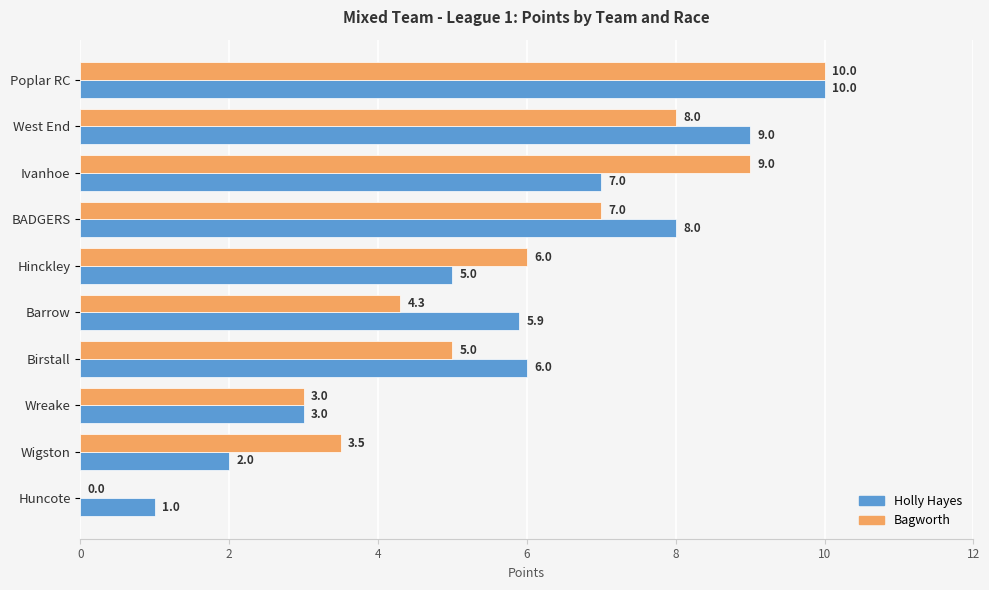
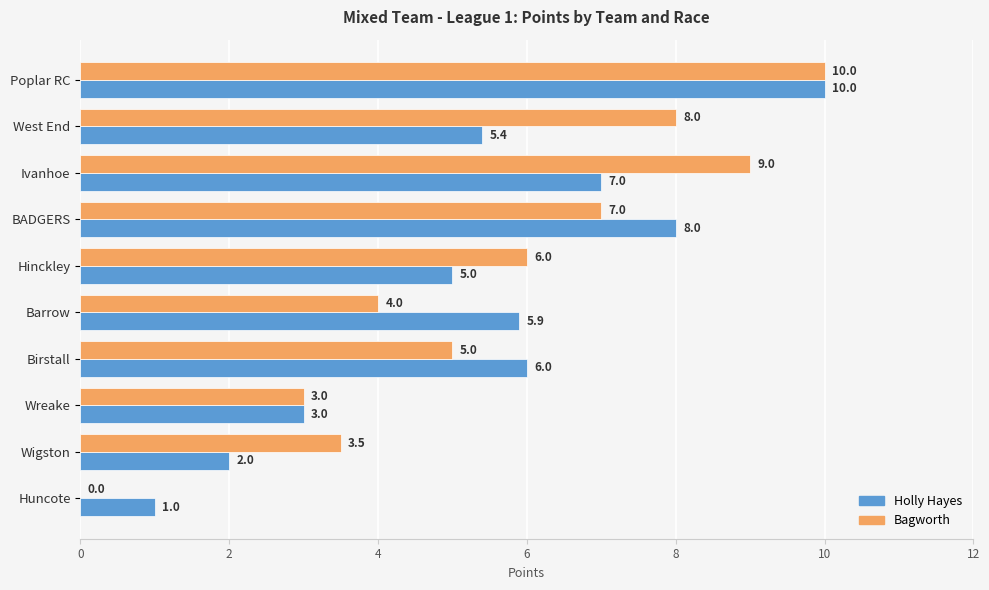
Holly Hayes, West End: 9.0 -> 5.4
Bagworth, Barrow: 4.3 -> 4.0
